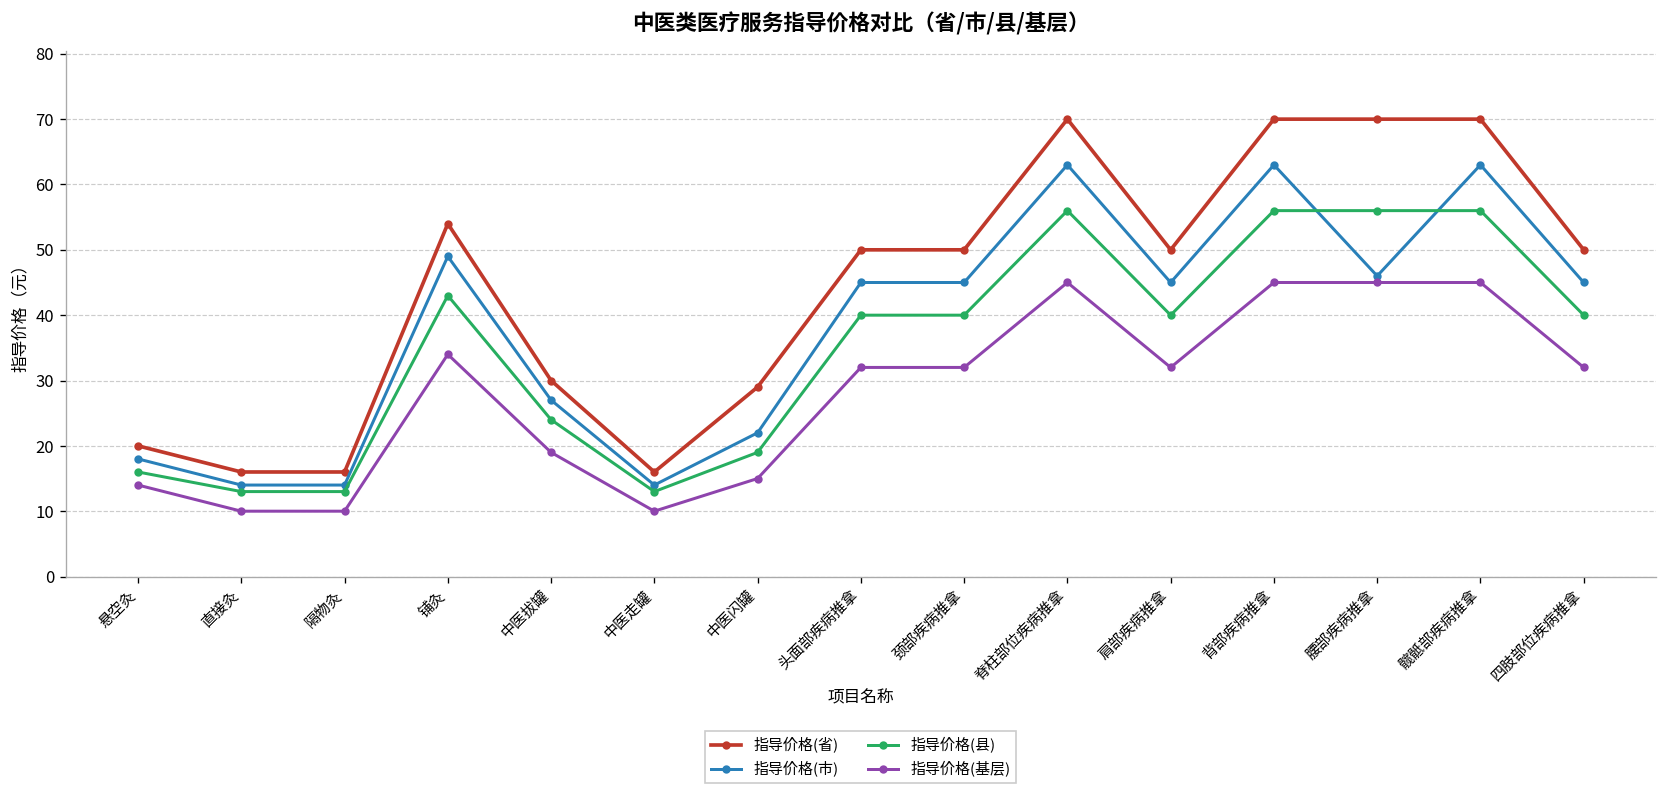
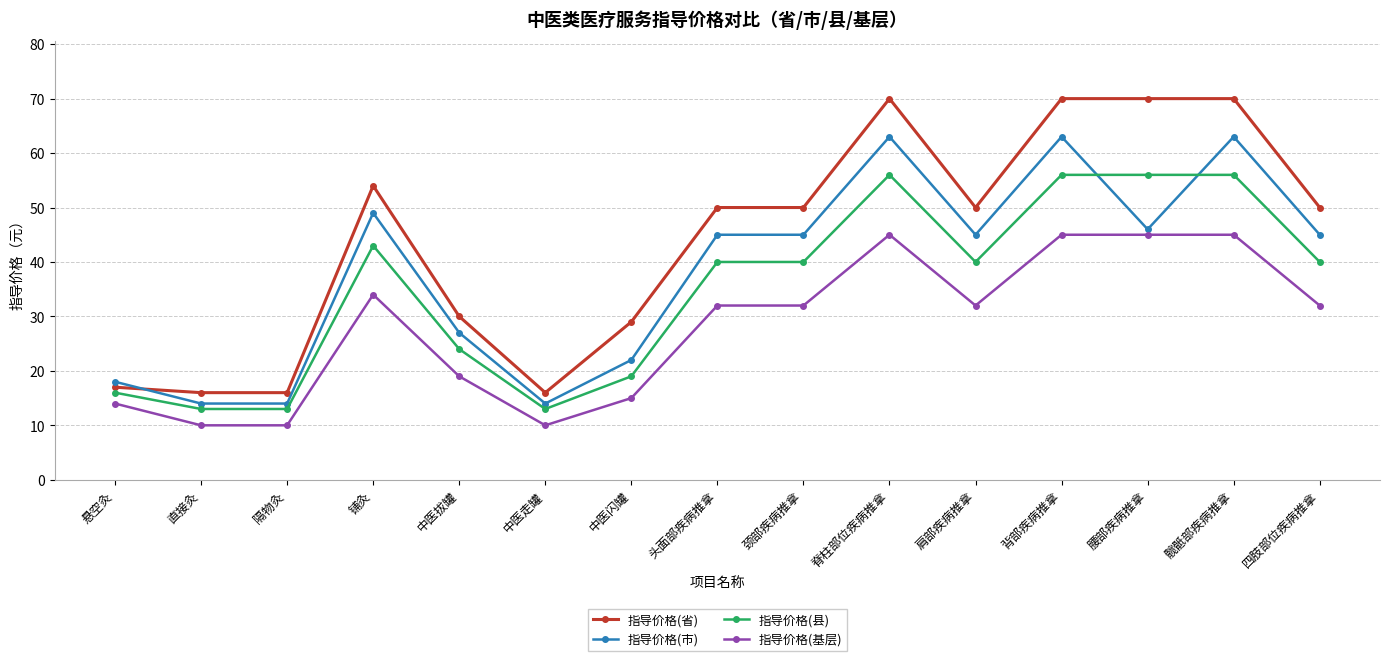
指导价格(省), 悬空灸: 20 -> 17
